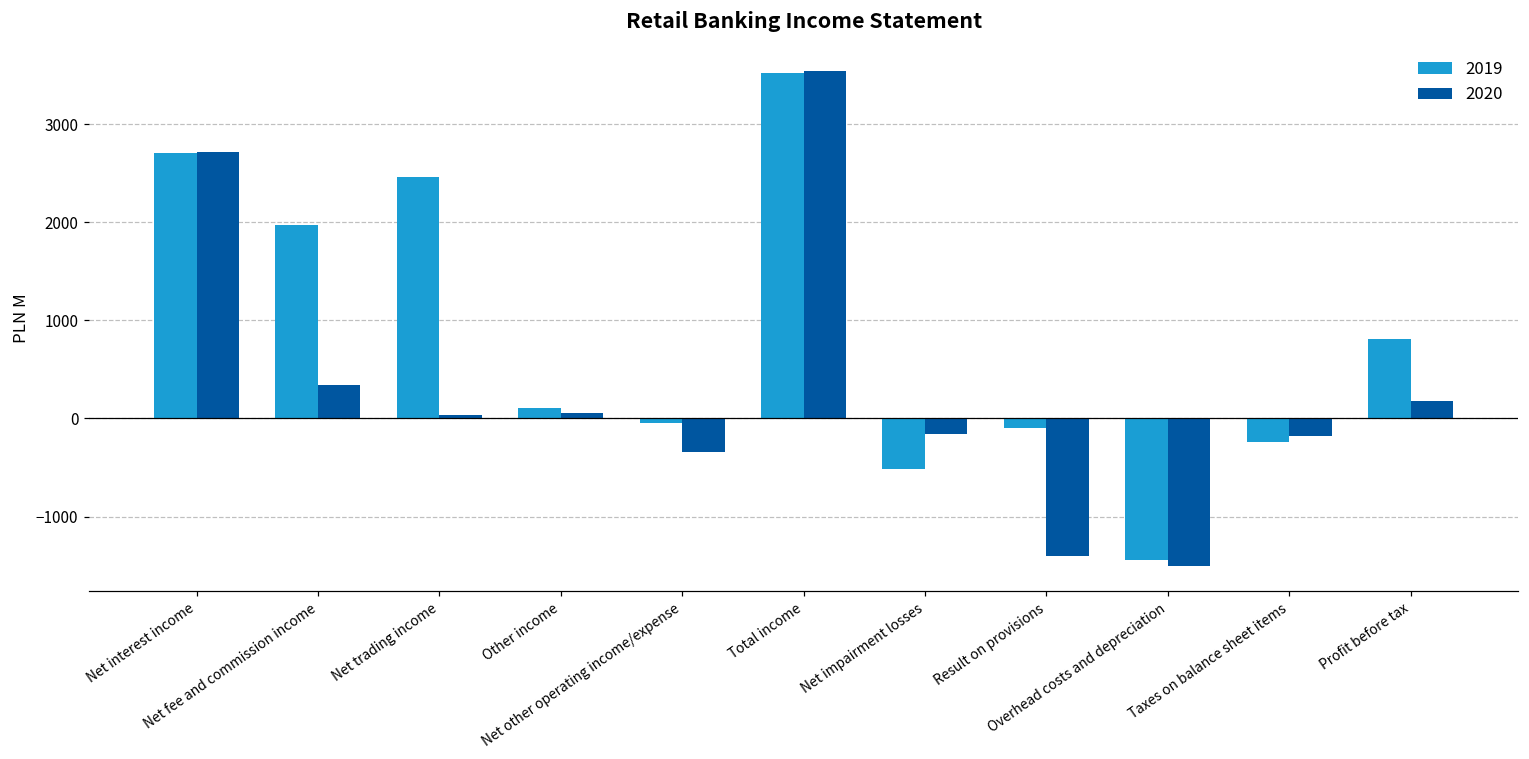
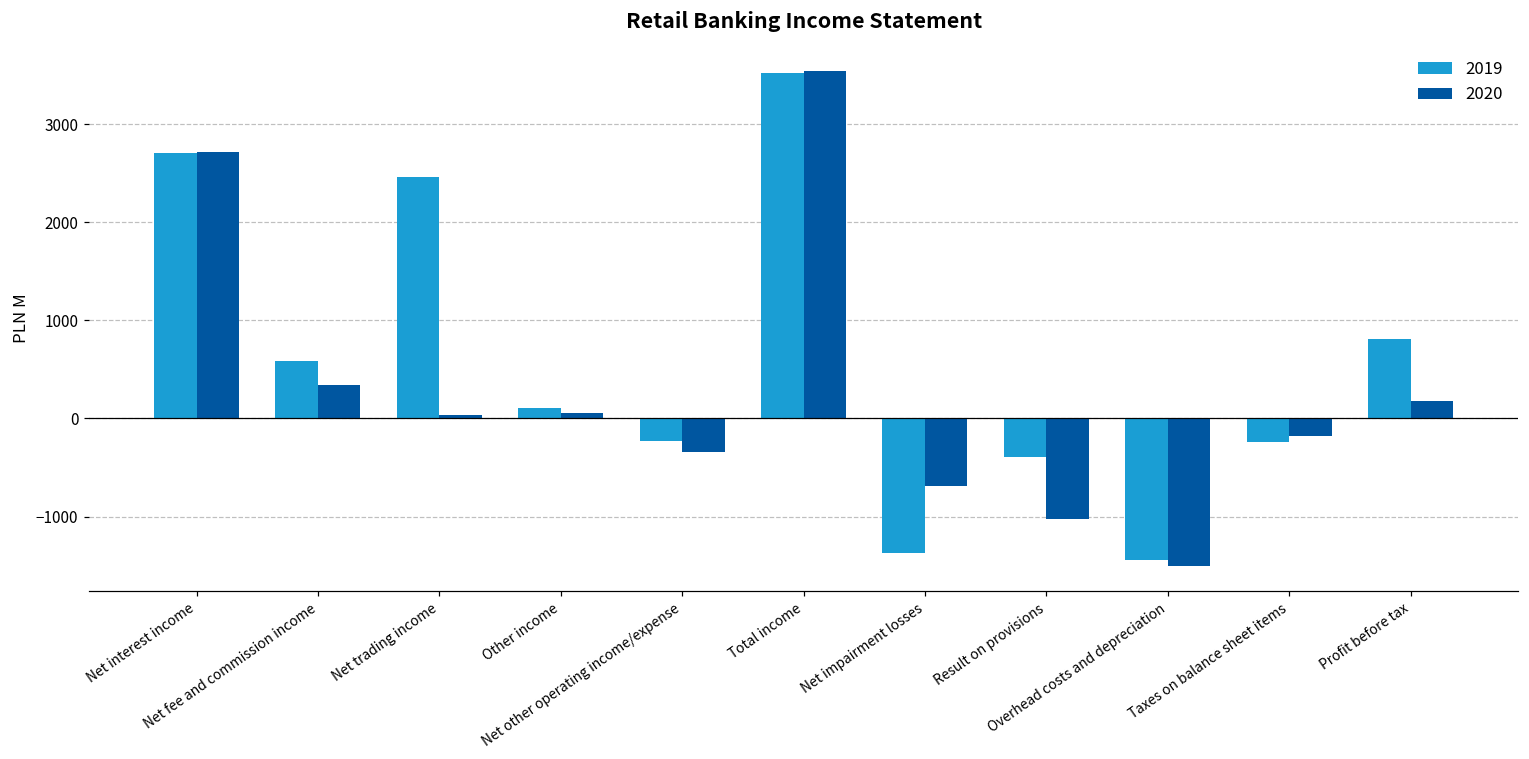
2019, Net fee and commission income: 2000 -> 600
2019, Net other operating income/expense: 0 -> -200
2019, Net impairment losses: -500 -> -1400
2020, Net impairment losses: -200 -> -700
2019, Result on provisions: -100 -> -400
2020, Result on provisions: -1400 -> -1000
